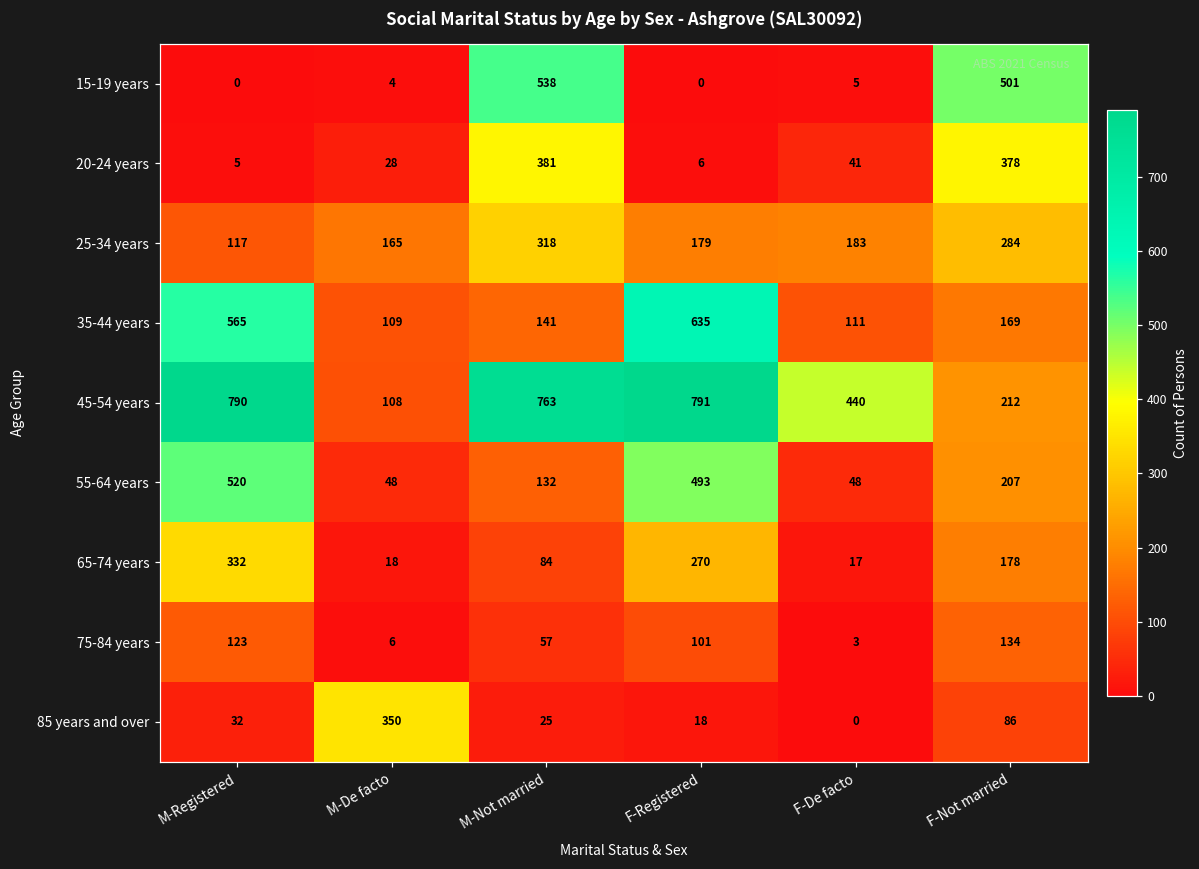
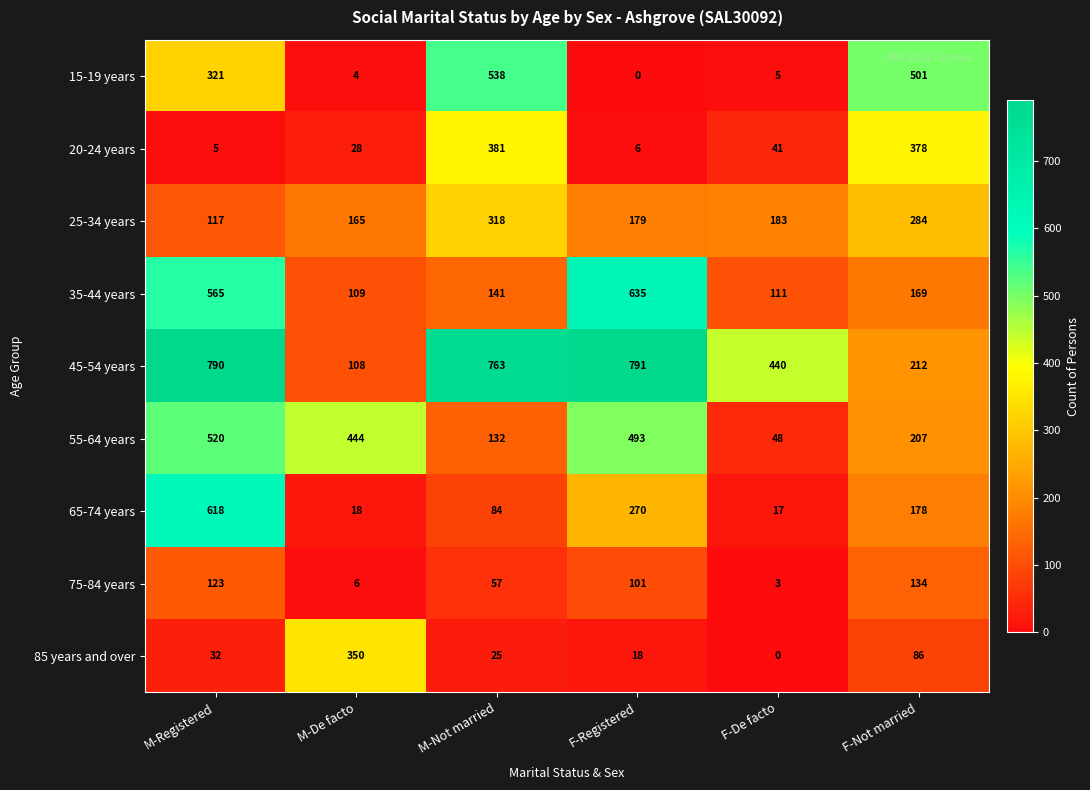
15-19 years, M-Registered: 0 -> 321
55-64 years, M-De facto: 48 -> 444
65-74 years, M-Registered: 332 -> 618
